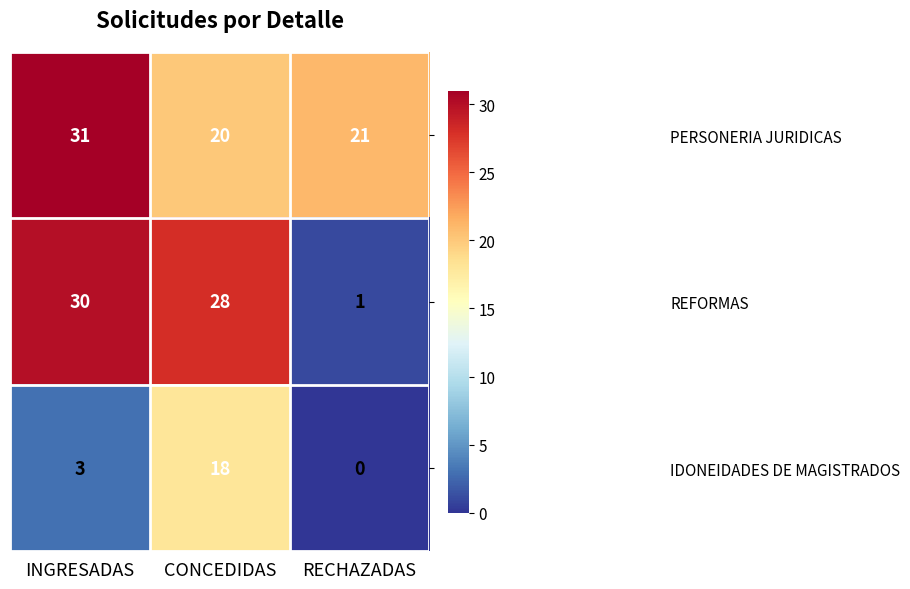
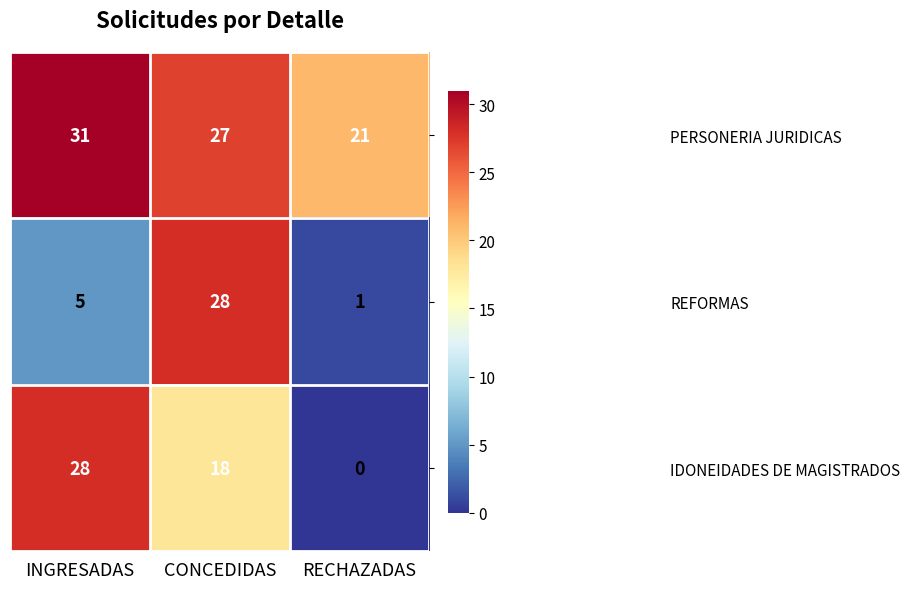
PERSONERIA JURIDICAS, CONCEDIDAS: 20 -> 27
REFORMAS, INGRESADAS: 30 -> 5
IDONEIDADES DE MAGISTRADOS, INGRESADAS: 3 -> 28
